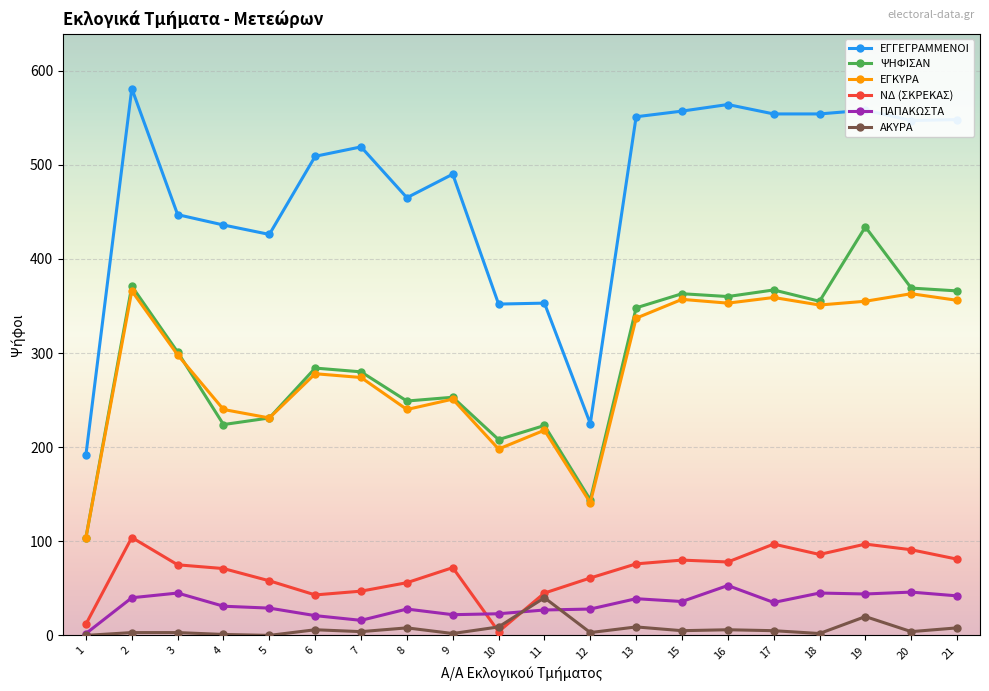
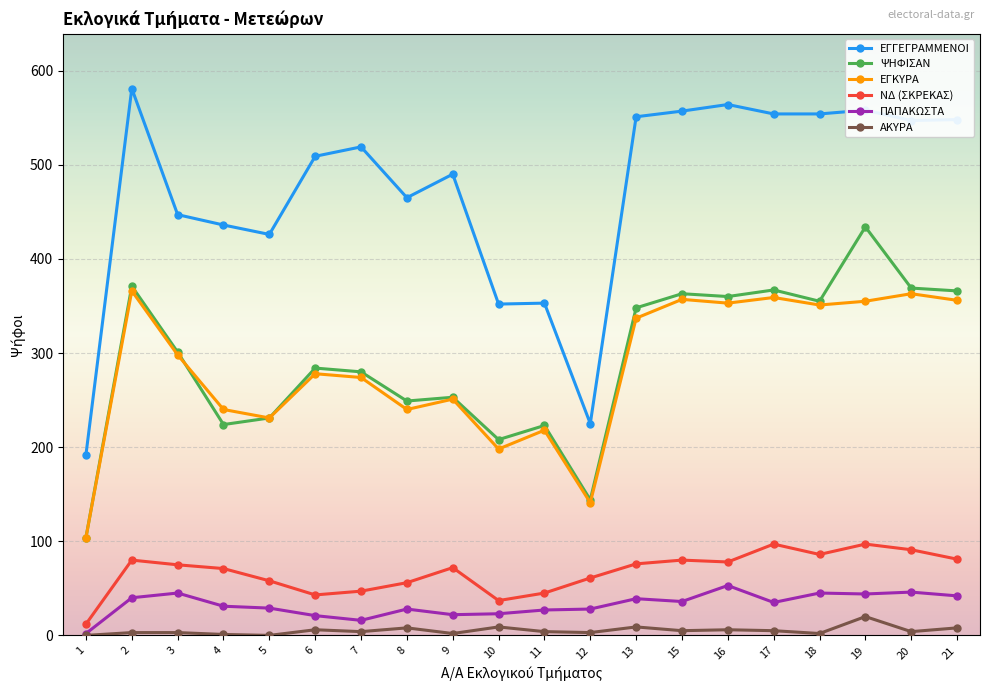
ΝΔ (ΣΚΡΕΚΑΣ), 2: 100 -> 80
ΝΔ (ΣΚΡΕΚΑΣ), 10: 0 -> 40
ΑΚΥΡΑ, 11: 40 -> 0
